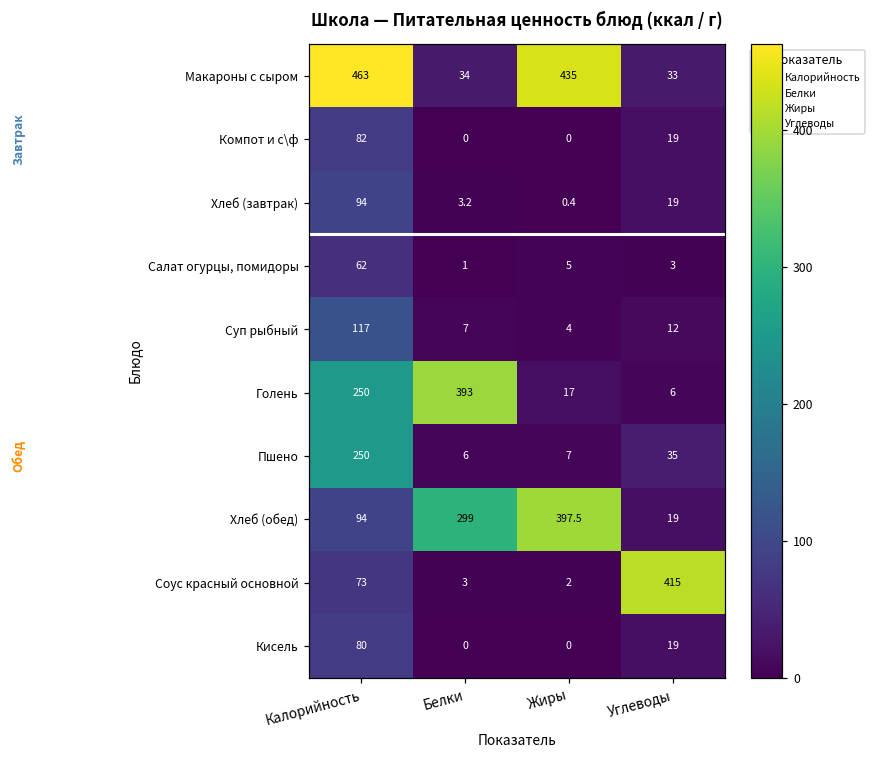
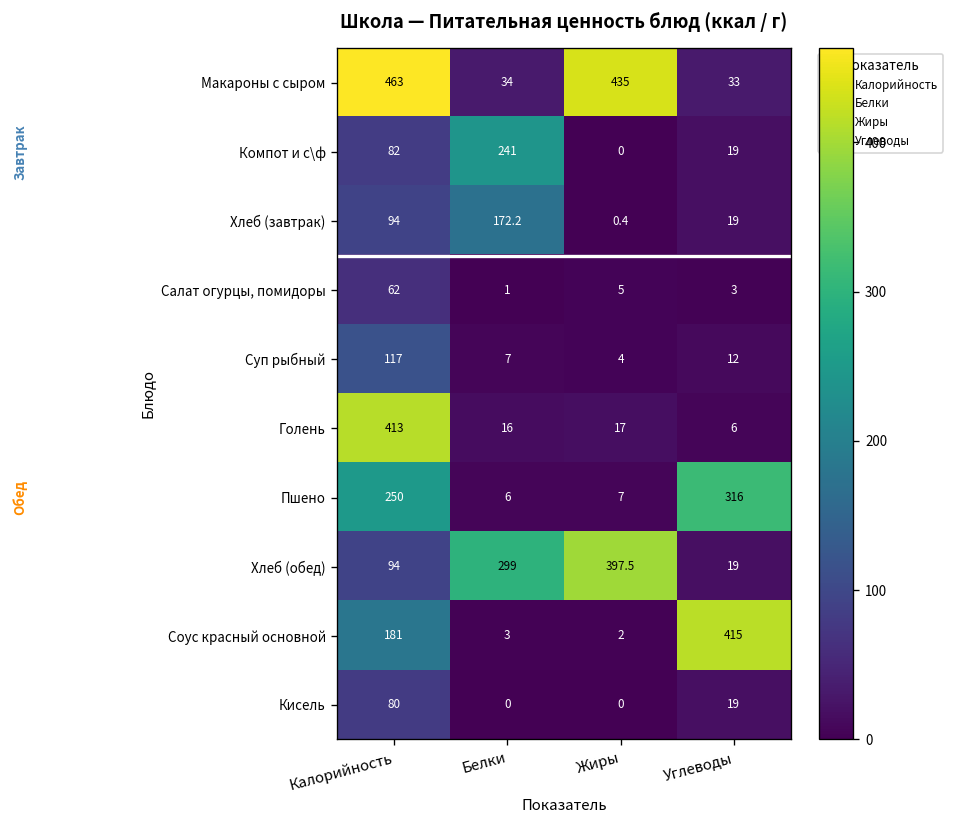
Компот и с\ф, Белки: 0 -> 241
Хлеб (завтрак), Белки: 3.2 -> 172.2
Голень, Калорийность: 250 -> 413
Голень, Белки: 393 -> 16
Пшено, Углеводы: 35 -> 316
Соус красный основной, Калорийность: 73 -> 181
